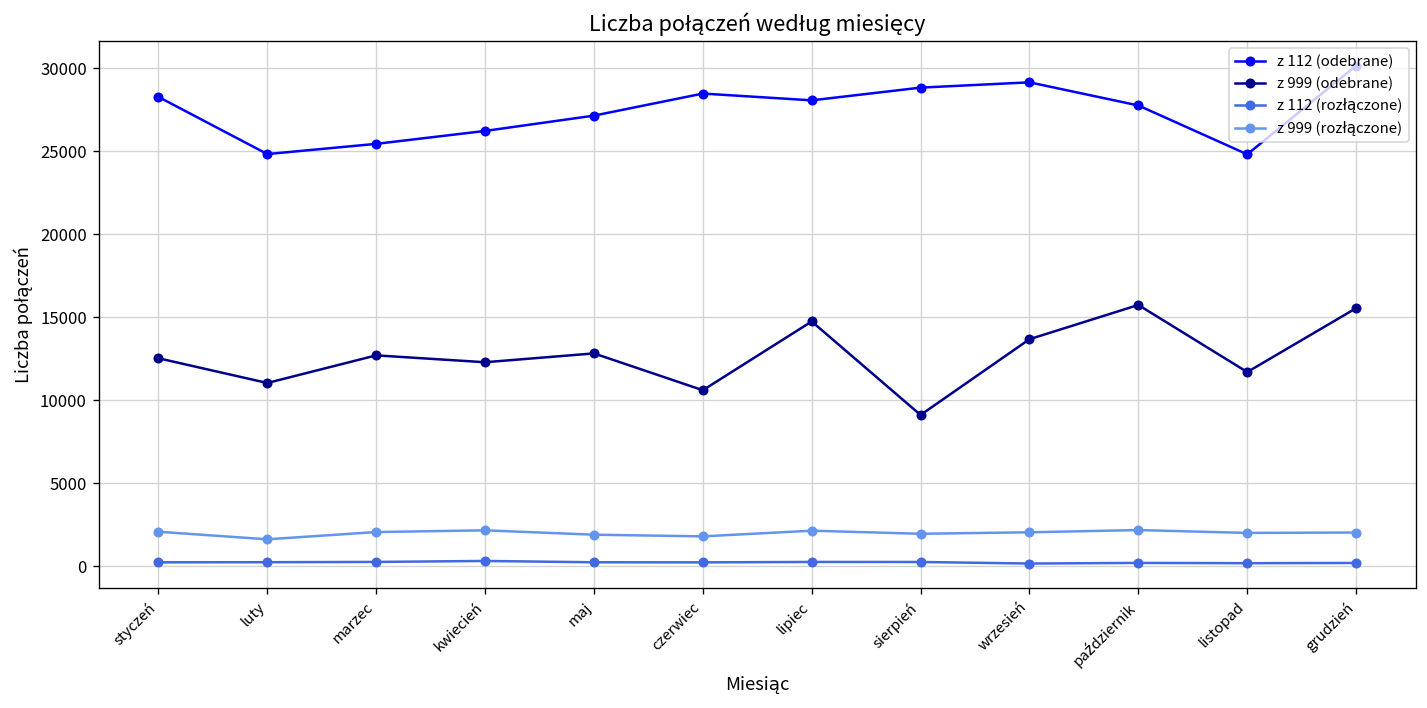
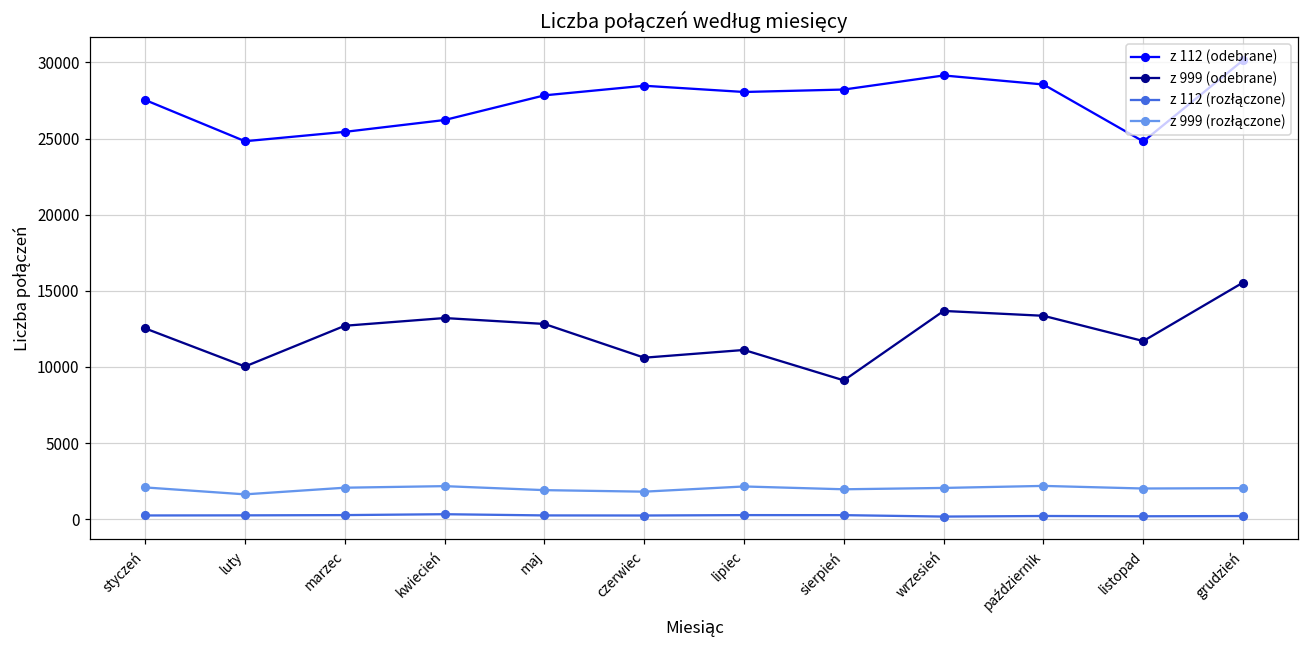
z 112 (odebrane), styczeń: 28300 -> 27500
z 999 (odebrane), luty: 11000 -> 10000
z 999 (odebrane), kwiecień: 12300 -> 13200
z 112 (odebrane), maj: 27100 -> 27800
z 999 (odebrane), lipiec: 14700 -> 11100
z 112 (odebrane), sierpień: 28800 -> 28200
z 112 (odebrane), październik: 27800 -> 28600
z 999 (odebrane), październik: 15700 -> 13400
